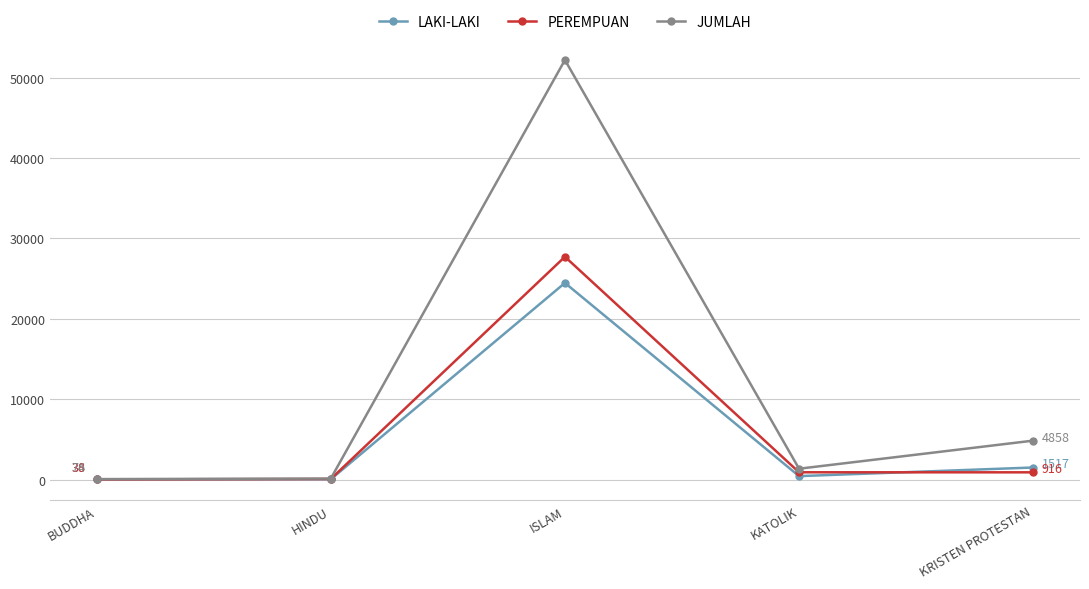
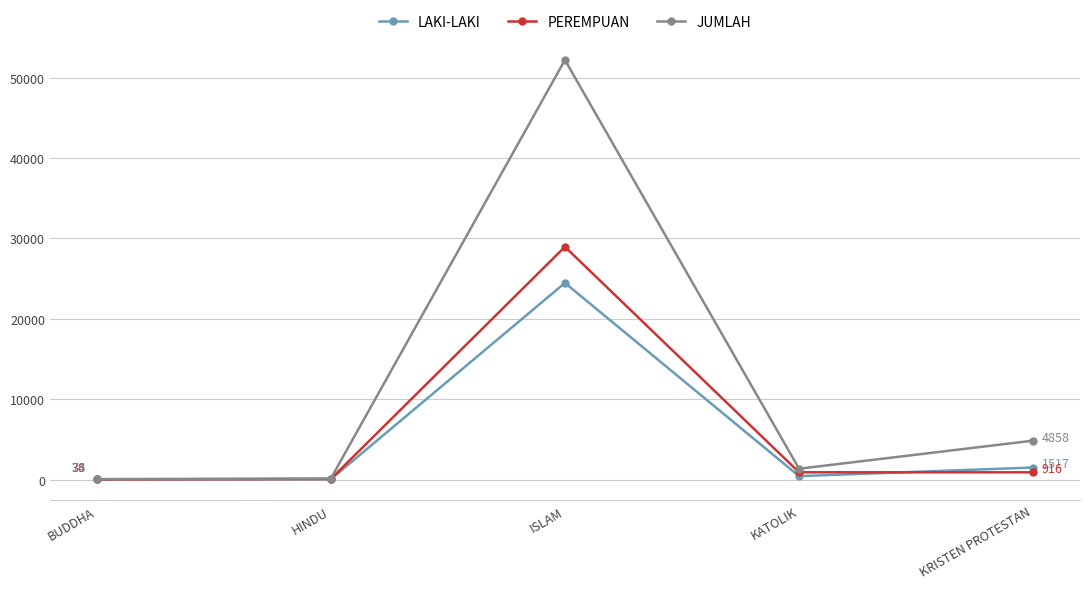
PEREMPUAN, ISLAM: 28000 -> 29000
